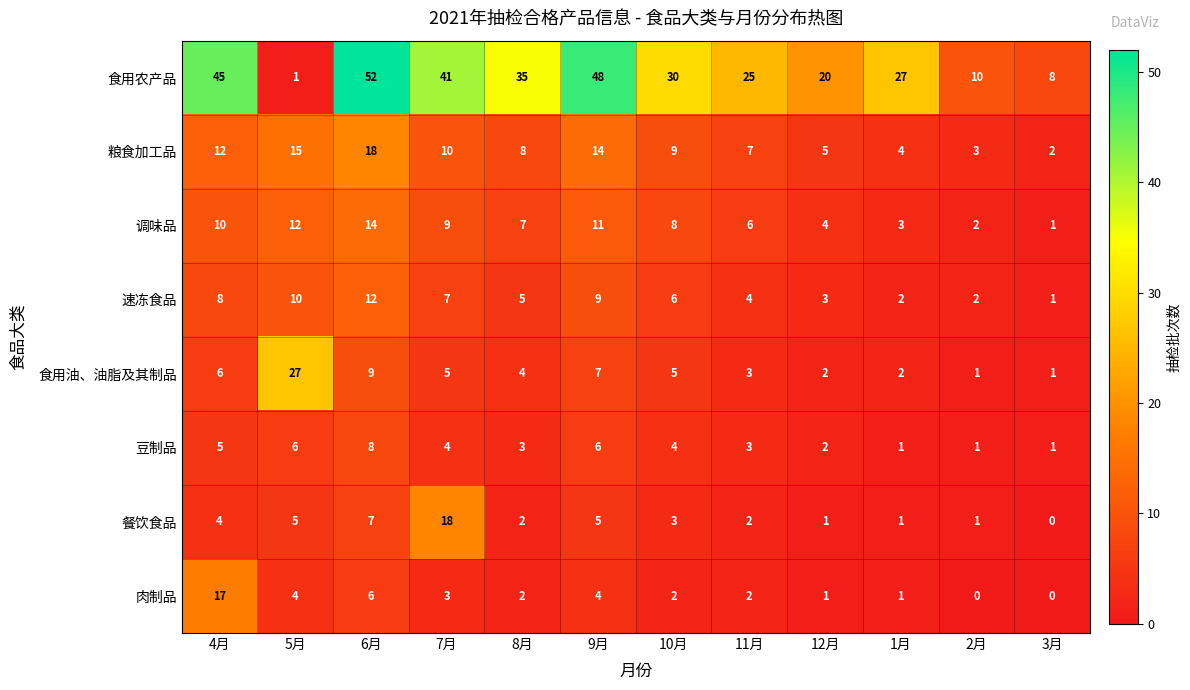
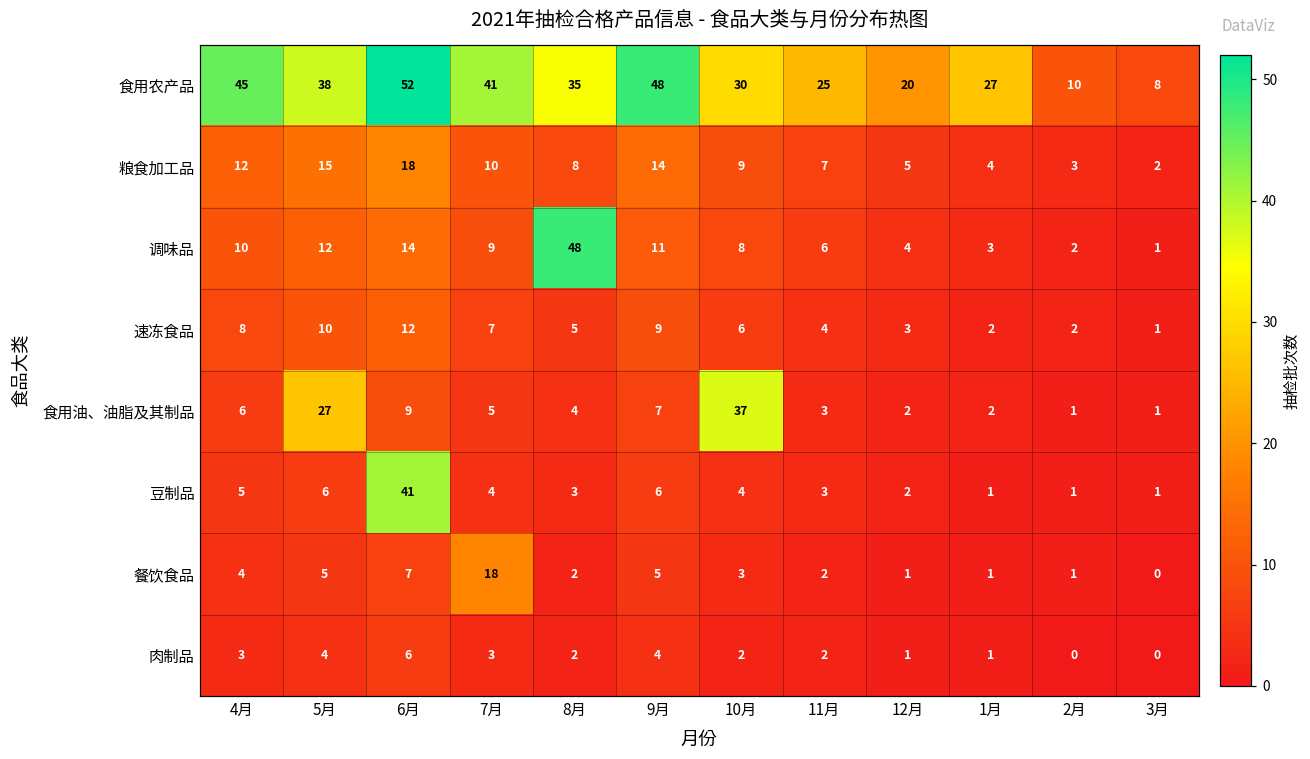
食用农产品, 5月: 1 -> 38
调味品, 8月: 7 -> 48
食用油、油脂及其制品, 10月: 5 -> 37
豆制品, 6月: 8 -> 41
肉制品, 4月: 17 -> 3
